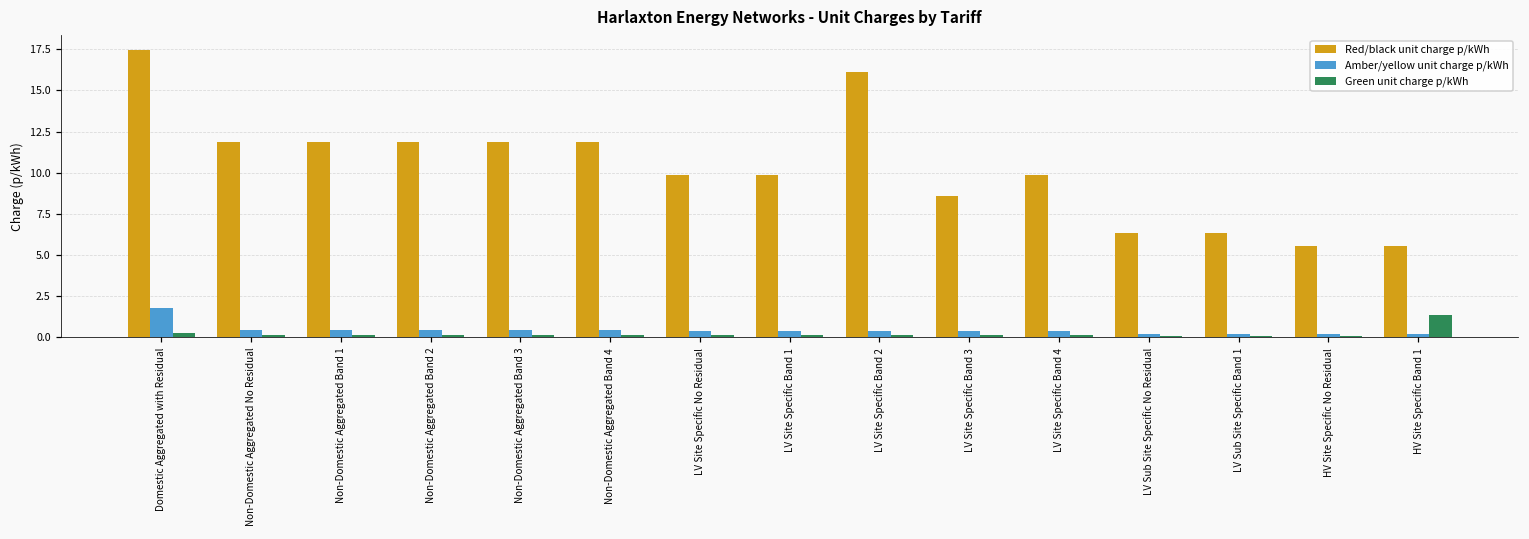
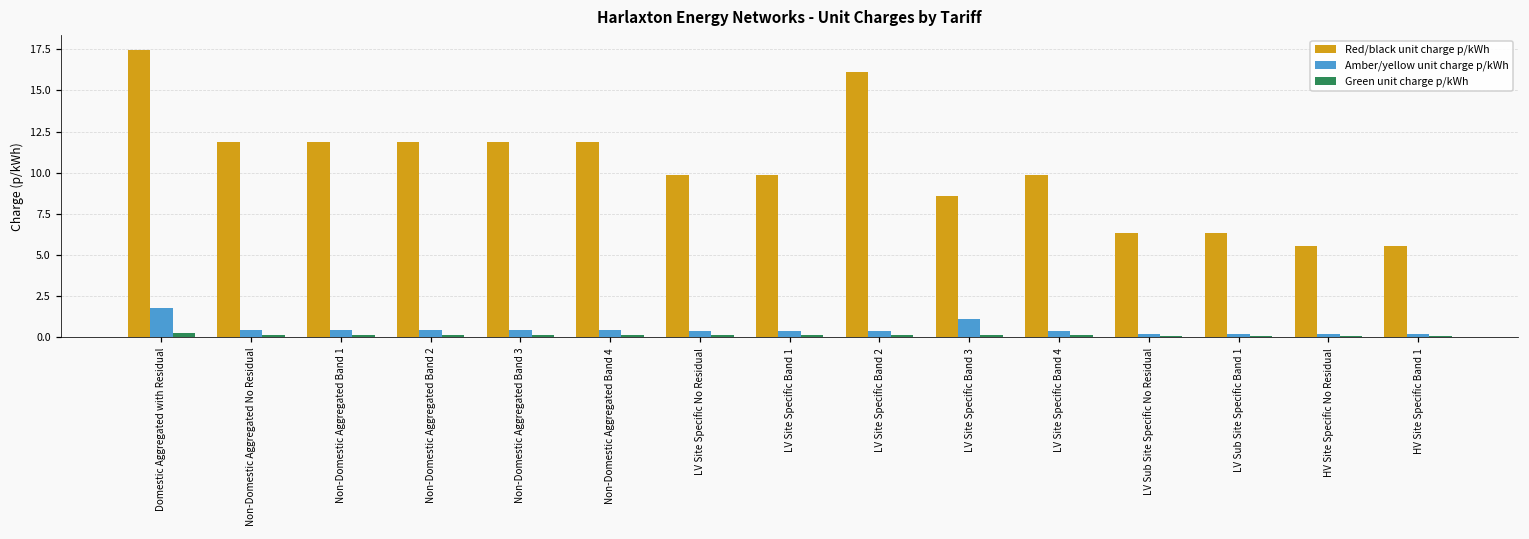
Amber/yellow unit charge p/kWh, LV Site Specific Band 3: 0.4 -> 1.1
Green unit charge p/kWh, HV Site Specific Band 1: 1.4 -> 0.1
